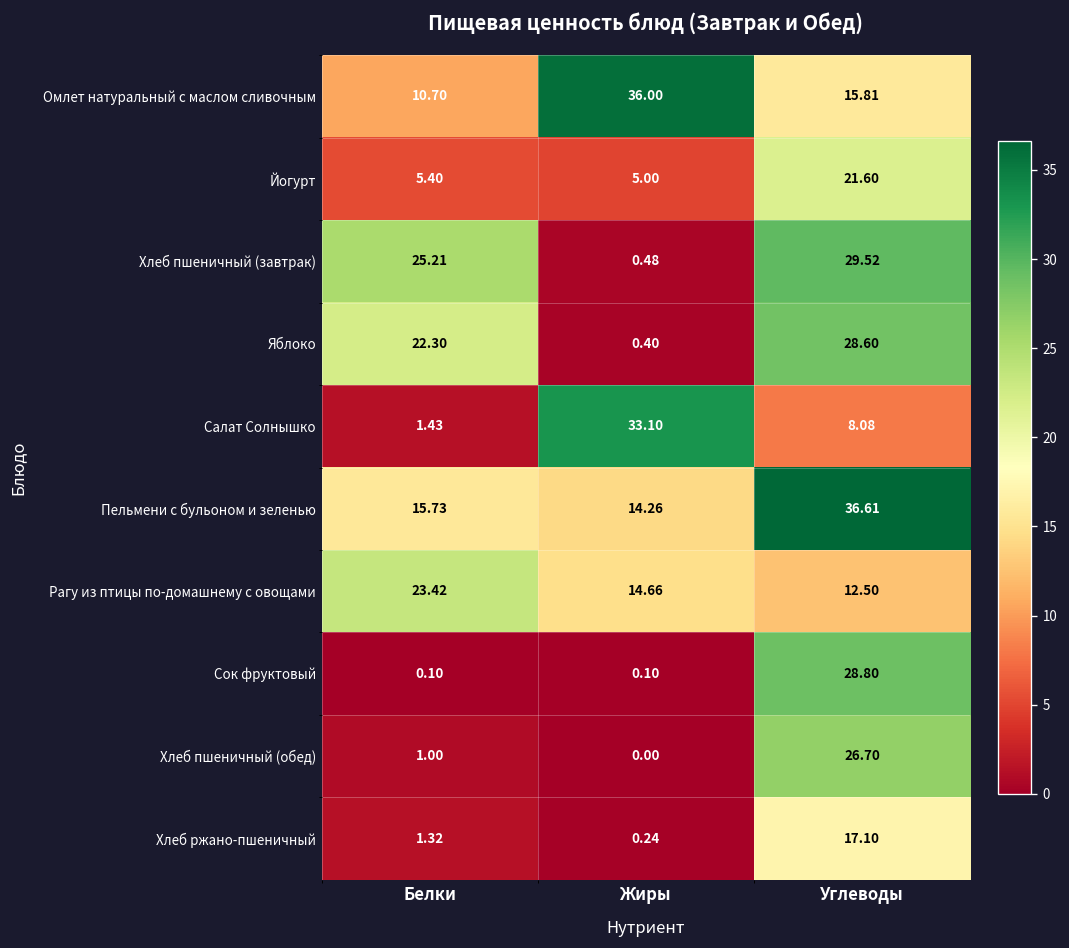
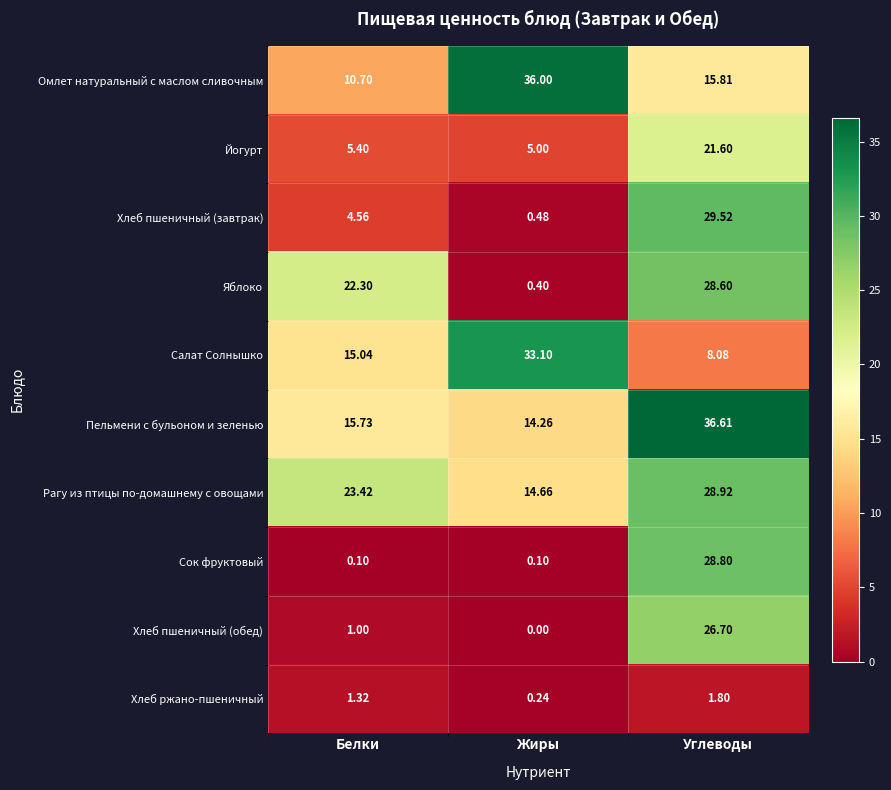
Хлеб пшеничный (завтрак), Белки: 25.21 -> 4.56
Салат Солнышко, Белки: 1.43 -> 15.04
Рагу из птицы по-домашнему с овощами, Углеводы: 12.50 -> 28.92
Хлеб ржано-пшеничный, Углеводы: 17.10 -> 1.80
